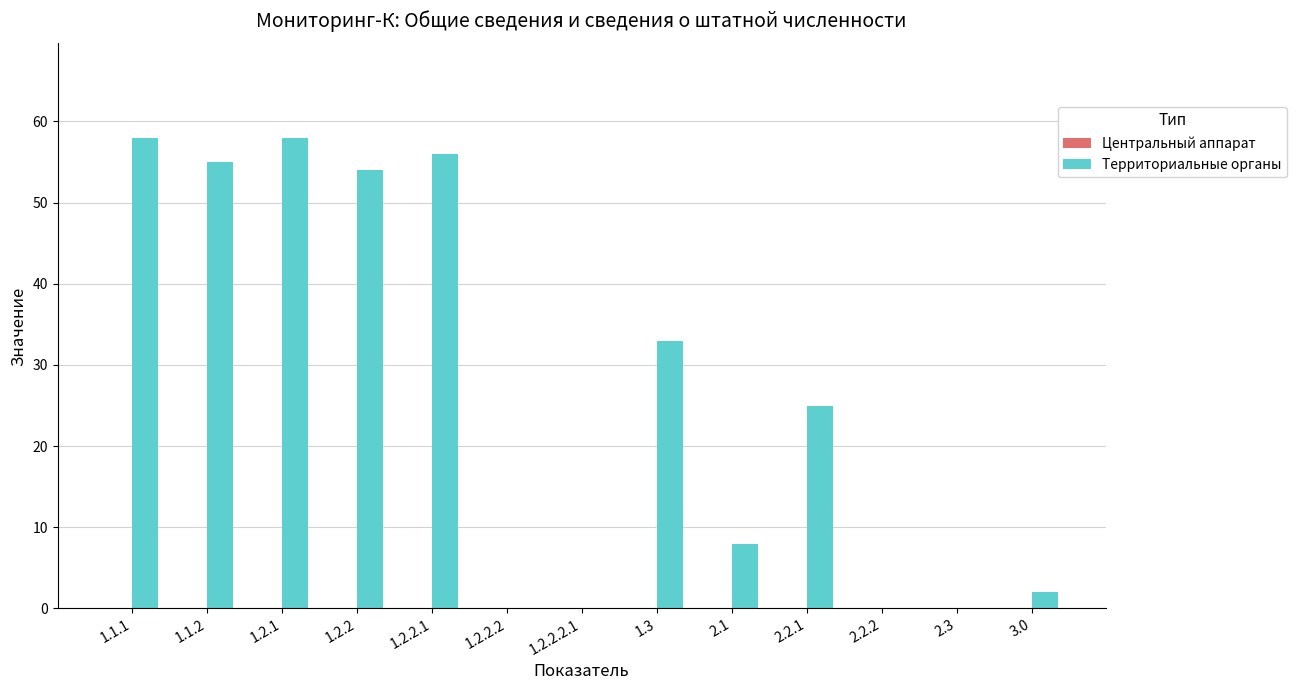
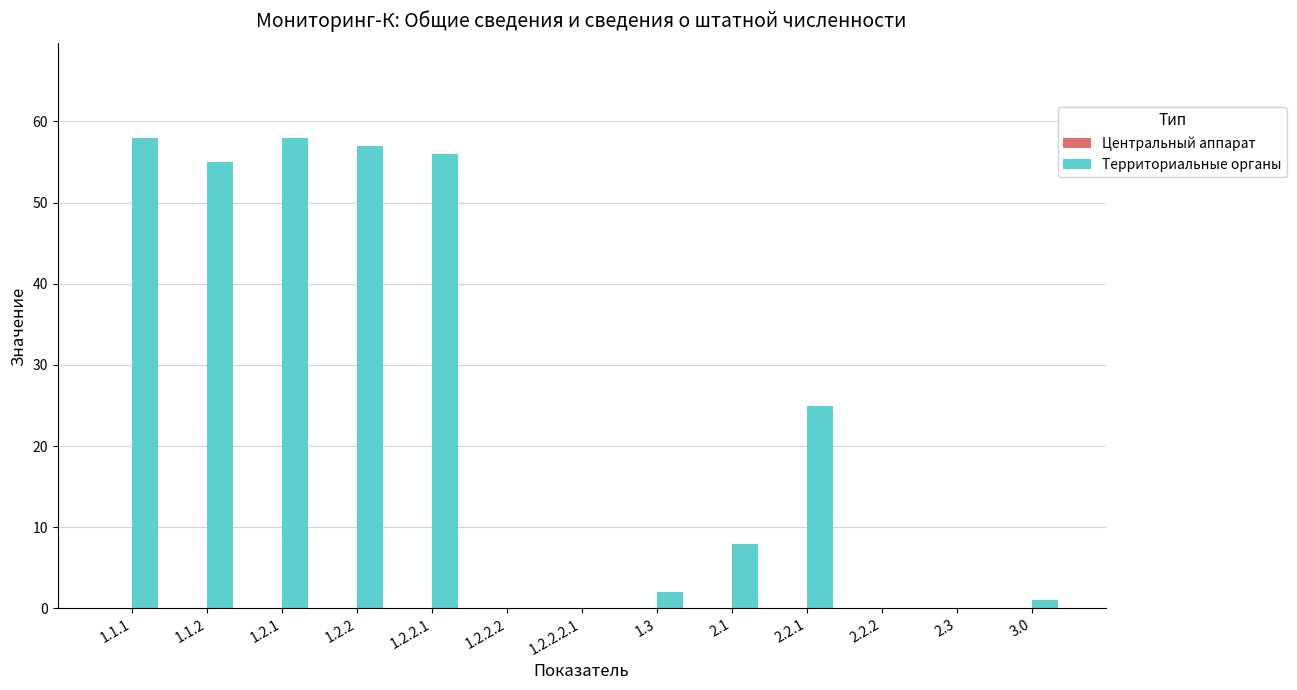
Территориальные органы, 1.2.2: 54 -> 57
Территориальные органы, 1.3: 33 -> 2
Территориальные органы, 3.0: 2 -> 1
